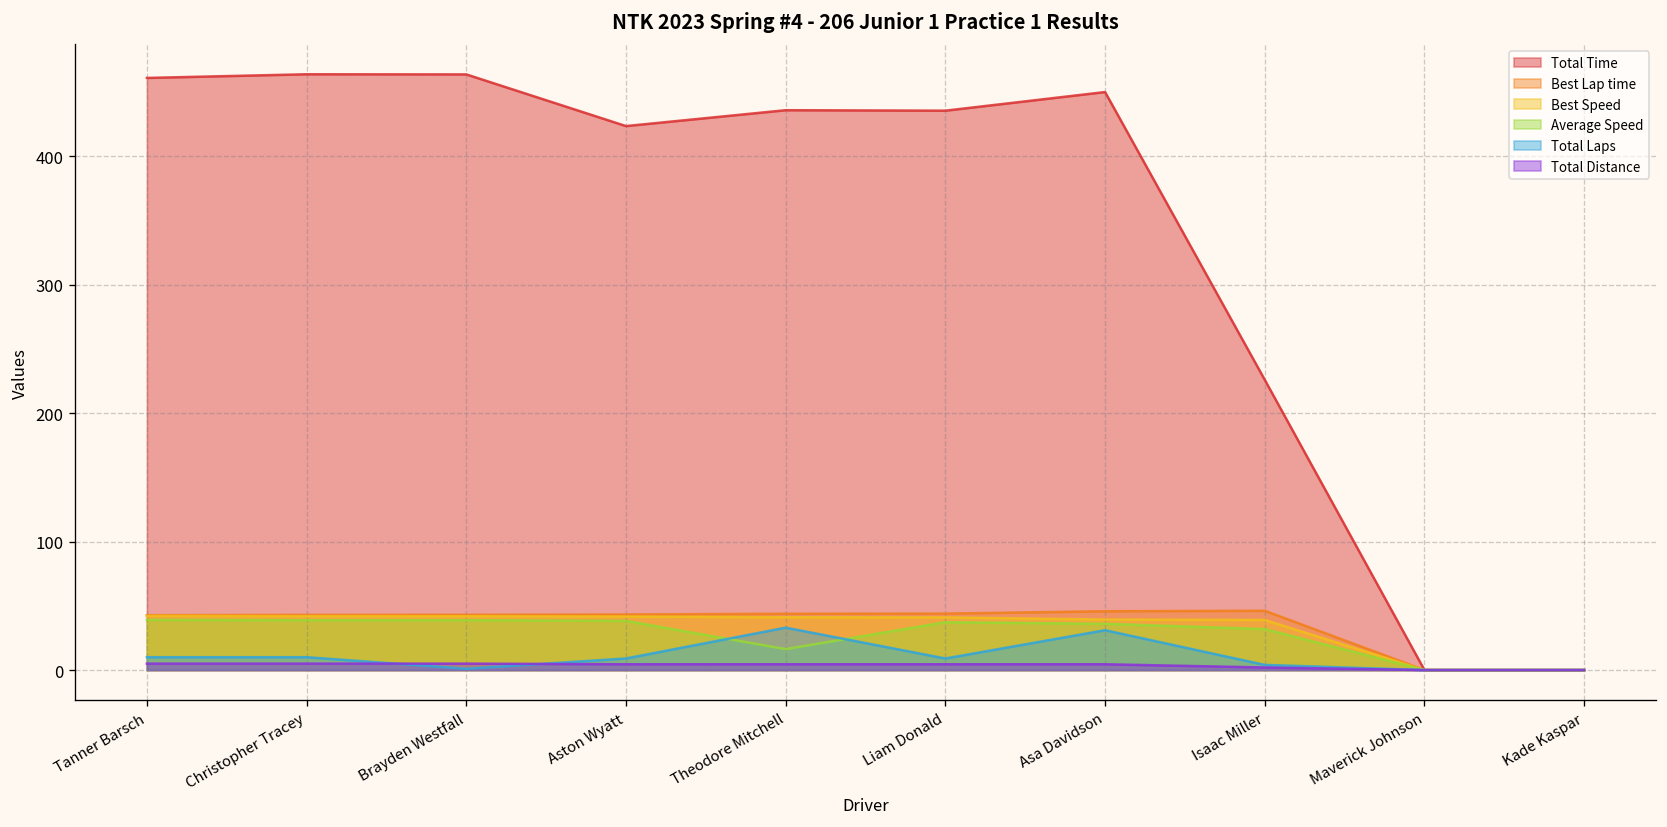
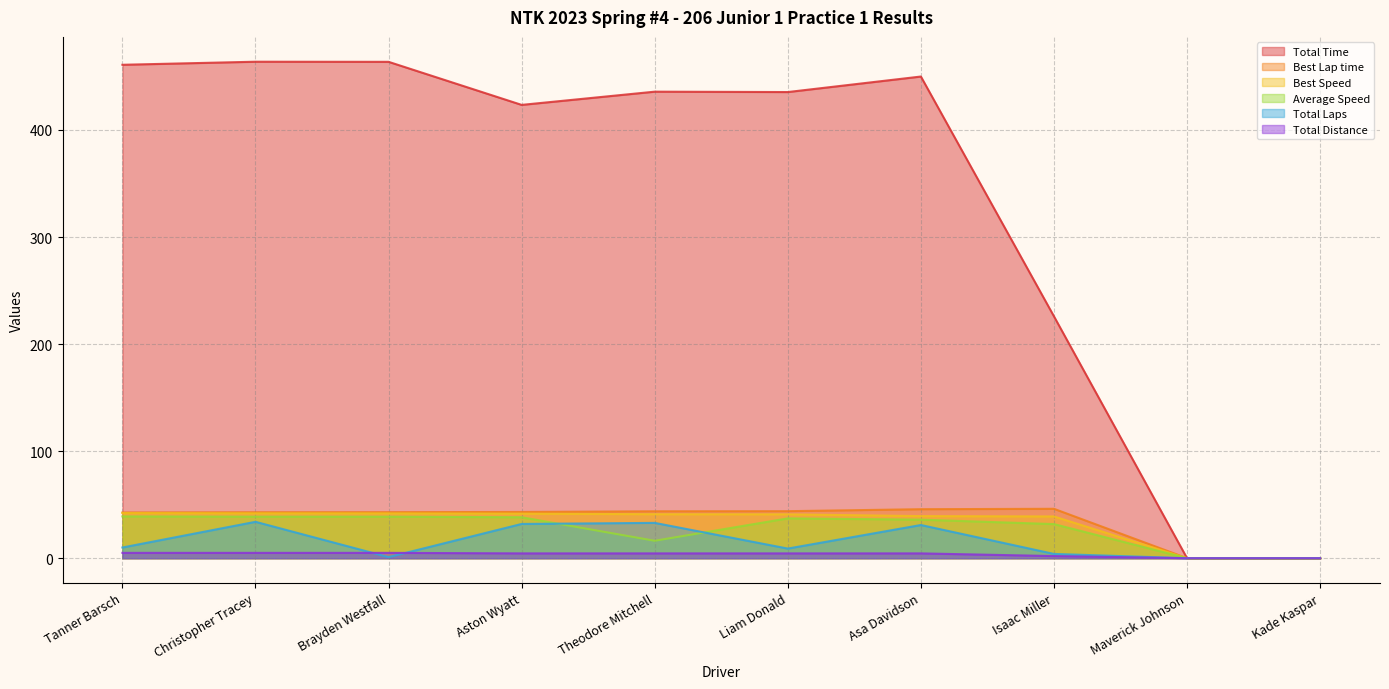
Total Laps, Christopher Tracey: 10 -> 34
Total Laps, Aston Wyatt: 9 -> 32
